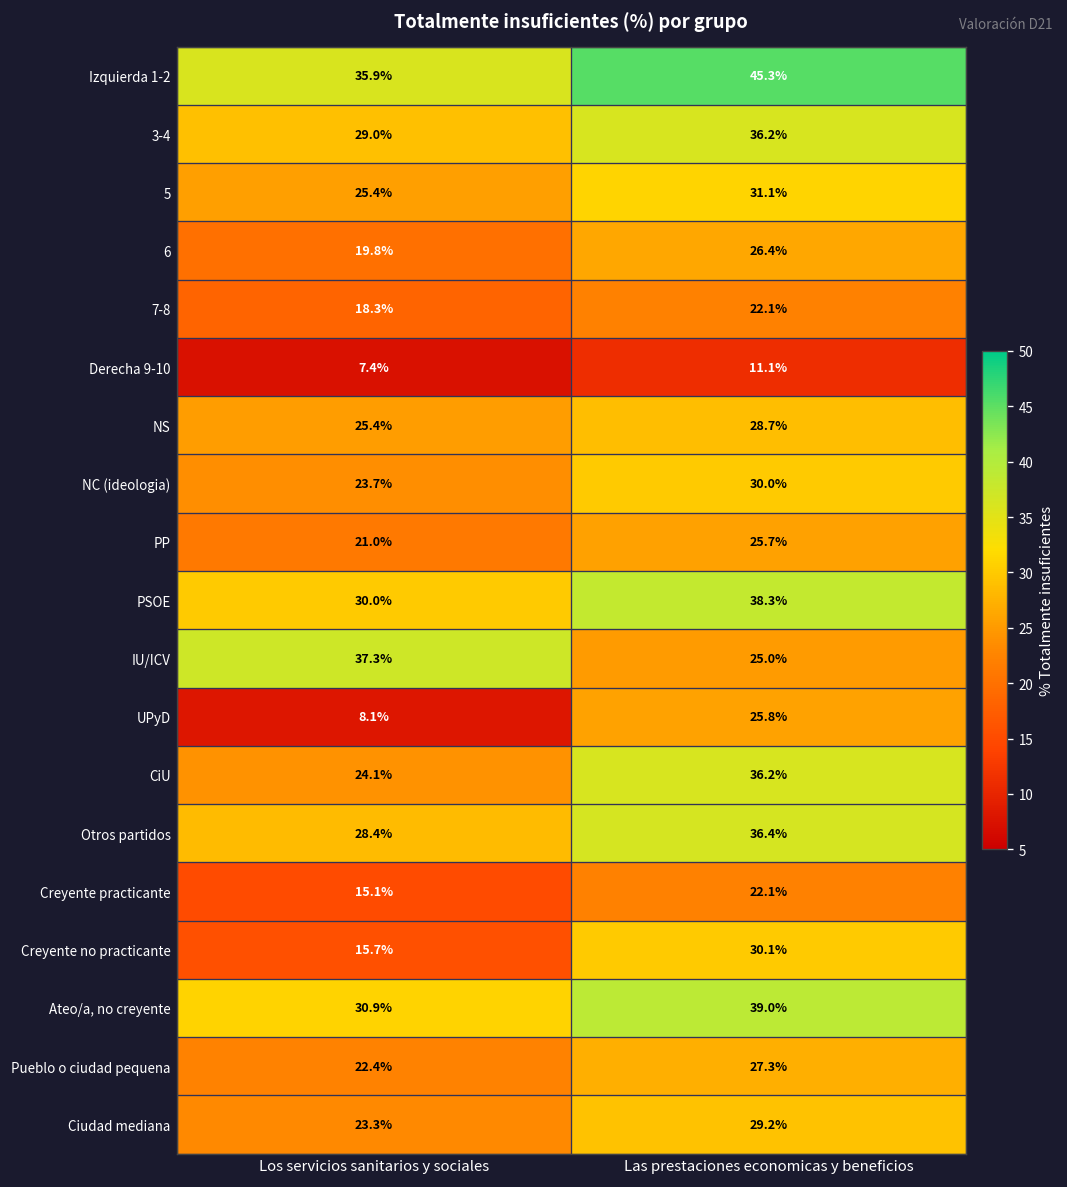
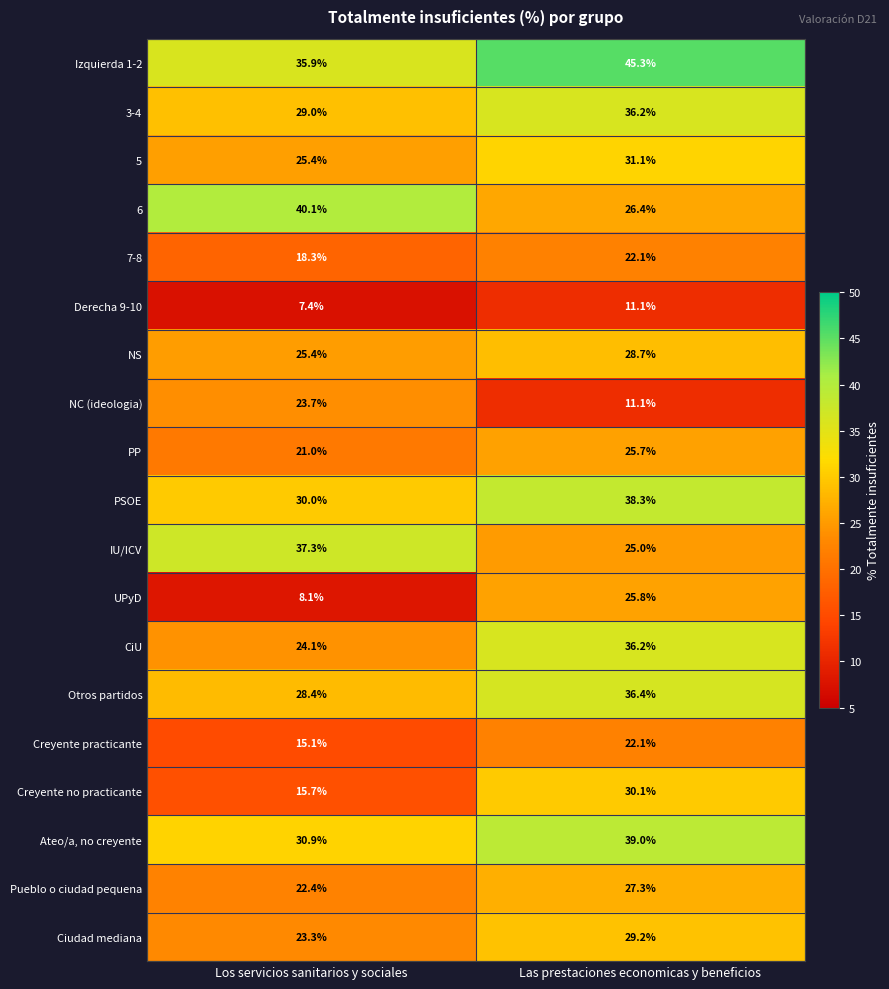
6, Los servicios sanitarios y sociales: 19.8% -> 40.1%
NC (ideologia), Las prestaciones economicas y beneficios: 30.0% -> 11.1%
